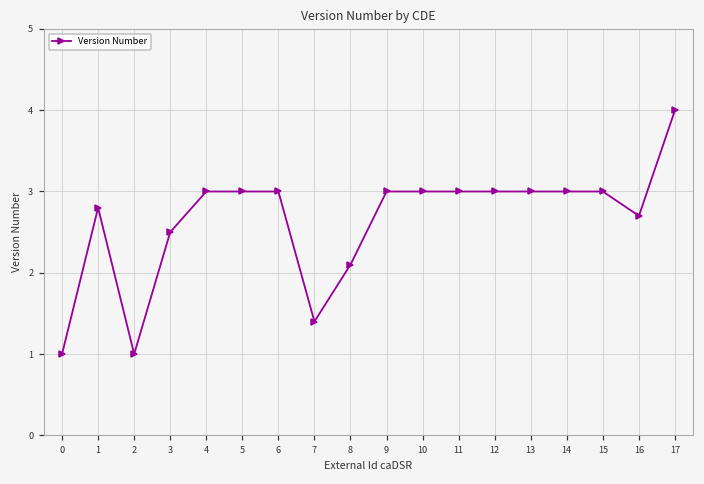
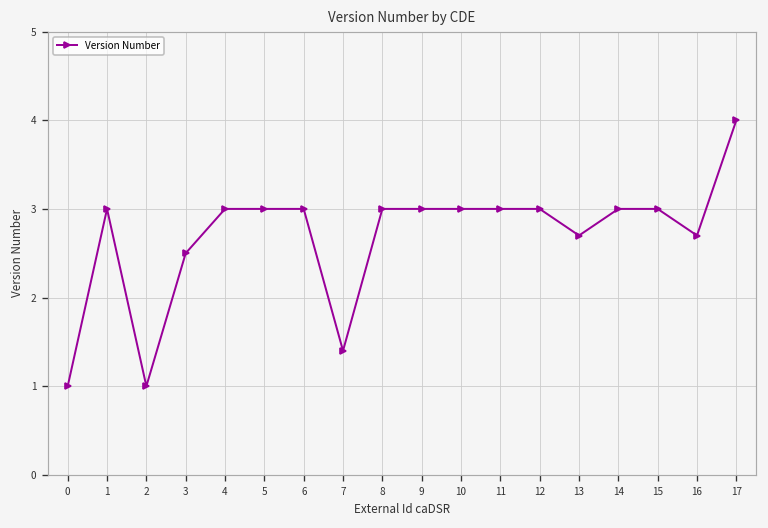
1: 2.8 -> 3.0
8: 2.1 -> 3.0
13: 3.0 -> 2.7
